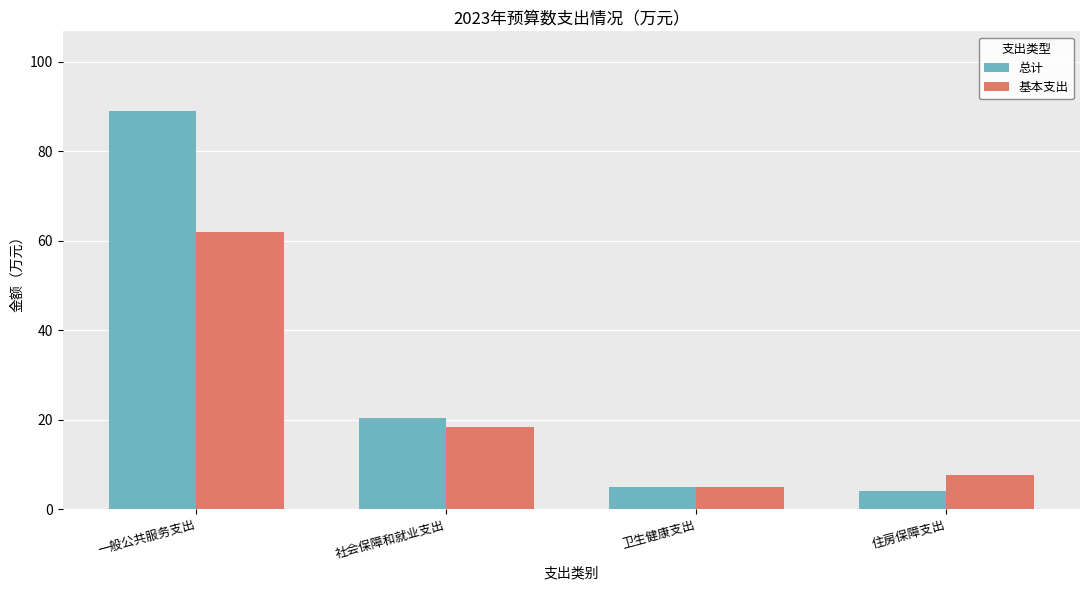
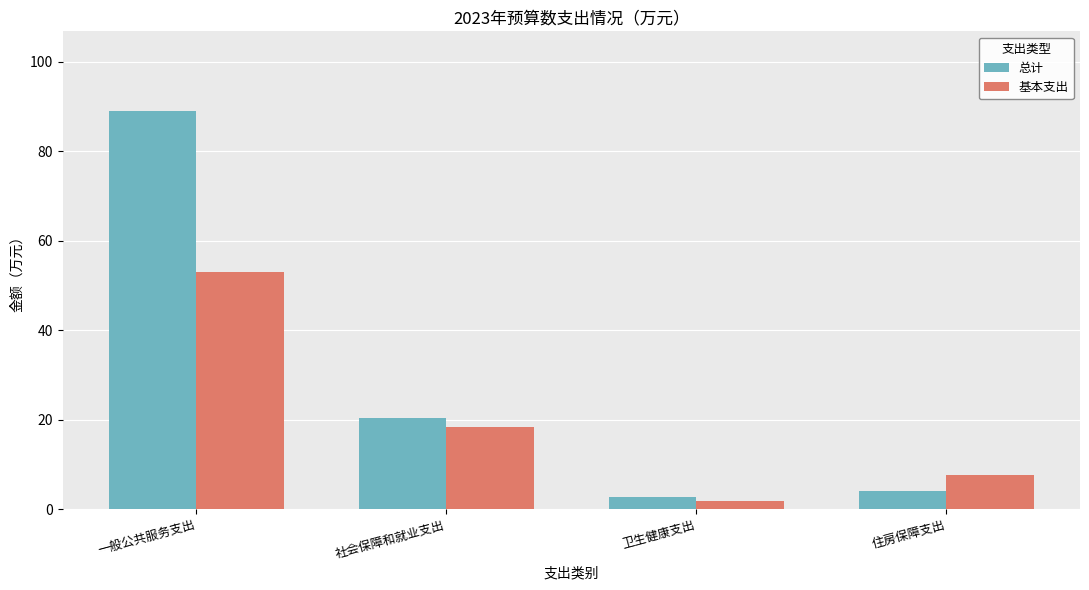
基本支出, 一般公共服务支出: 62 -> 53
总计, 卫生健康支出: 5 -> 3
基本支出, 卫生健康支出: 5 -> 2
